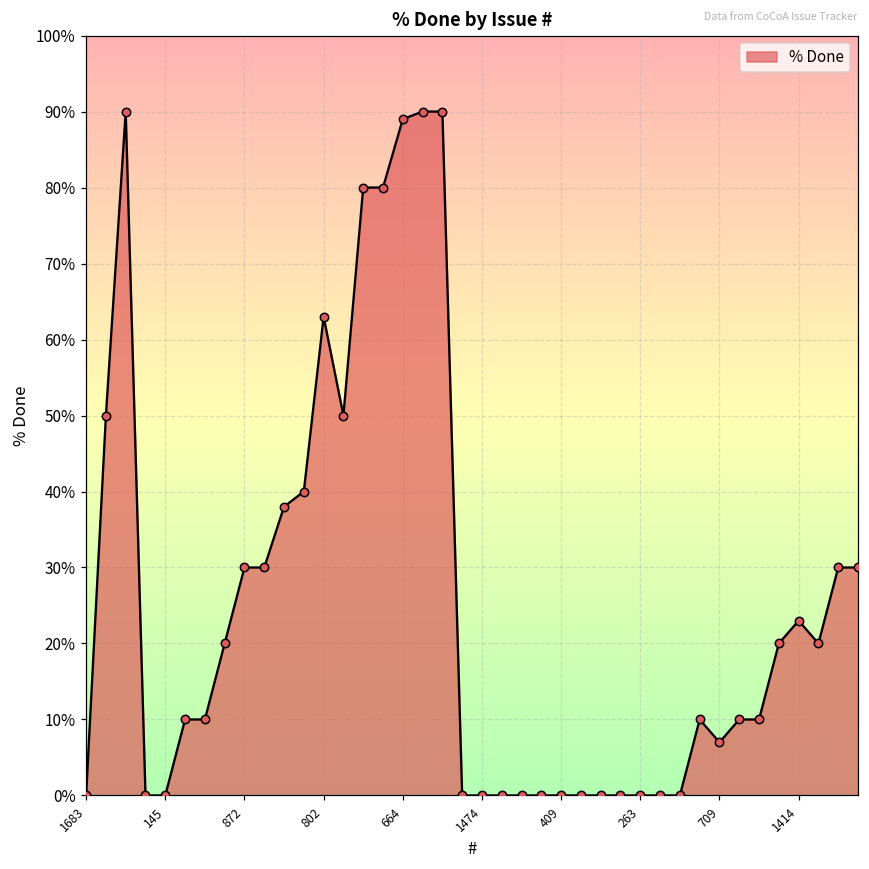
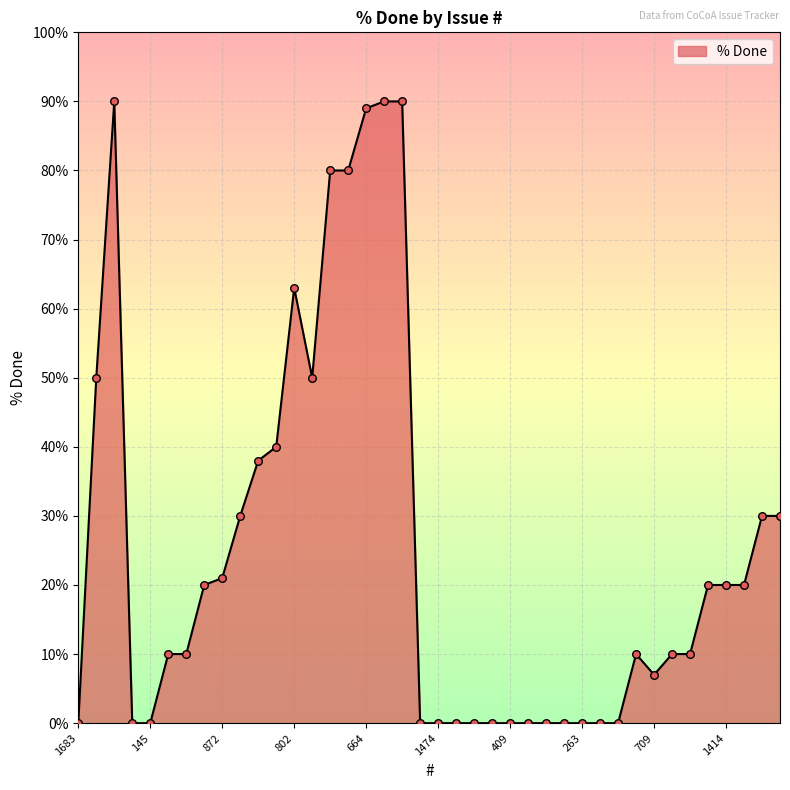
872: 30% -> 21%
1414: 23% -> 20%
